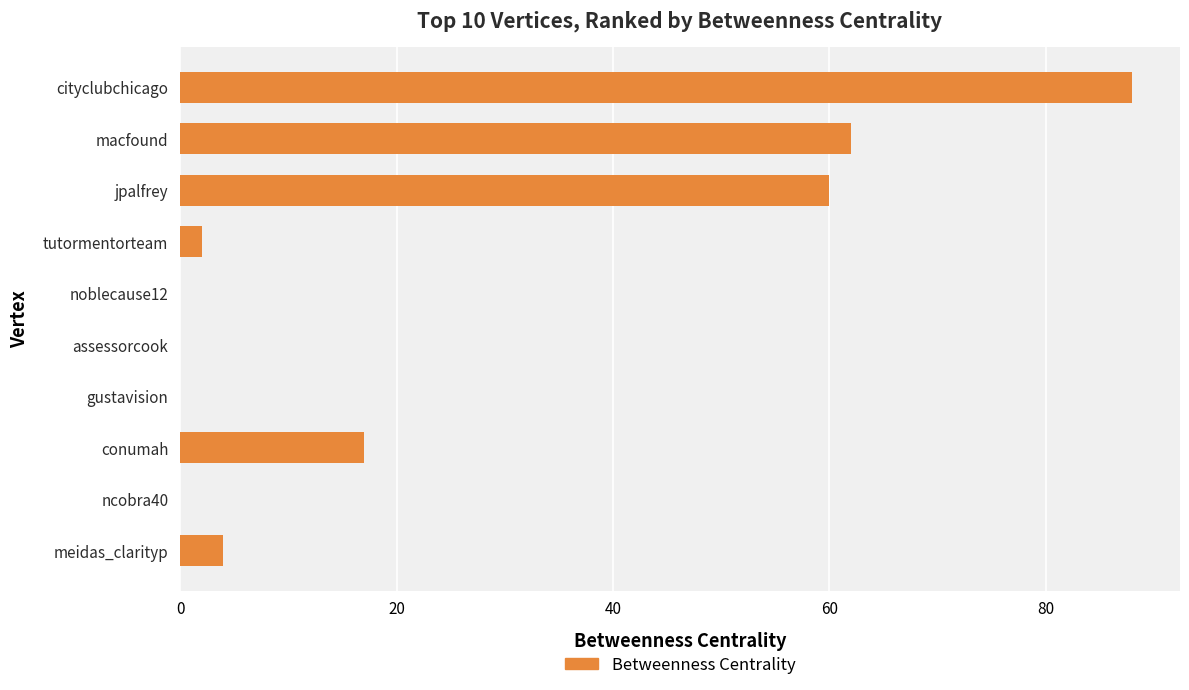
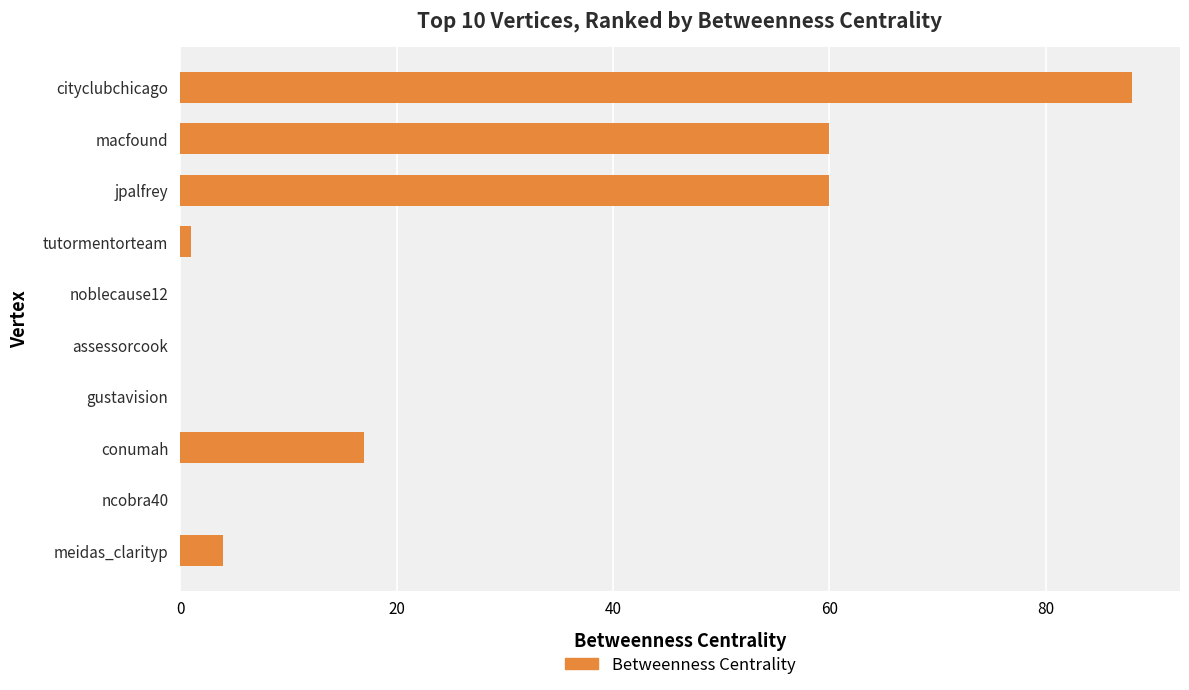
macfound: 62 -> 60
tutormentorteam: 2 -> 1
